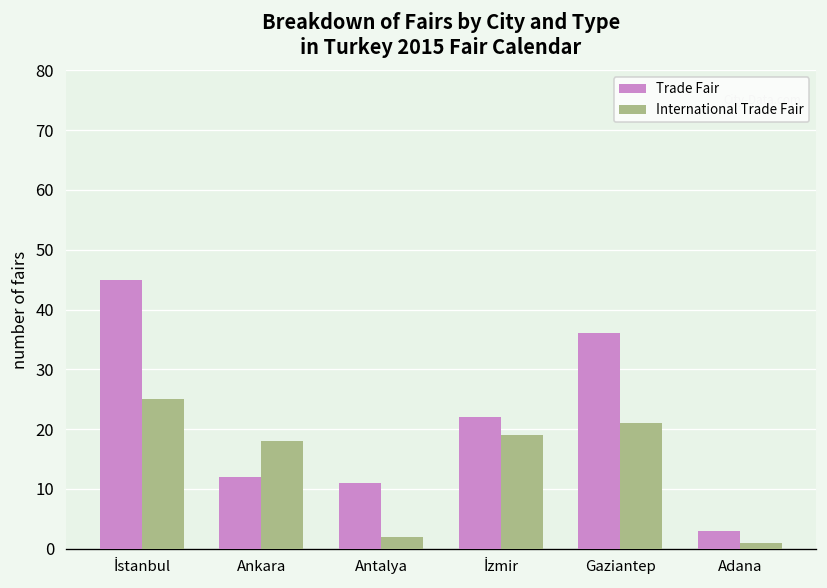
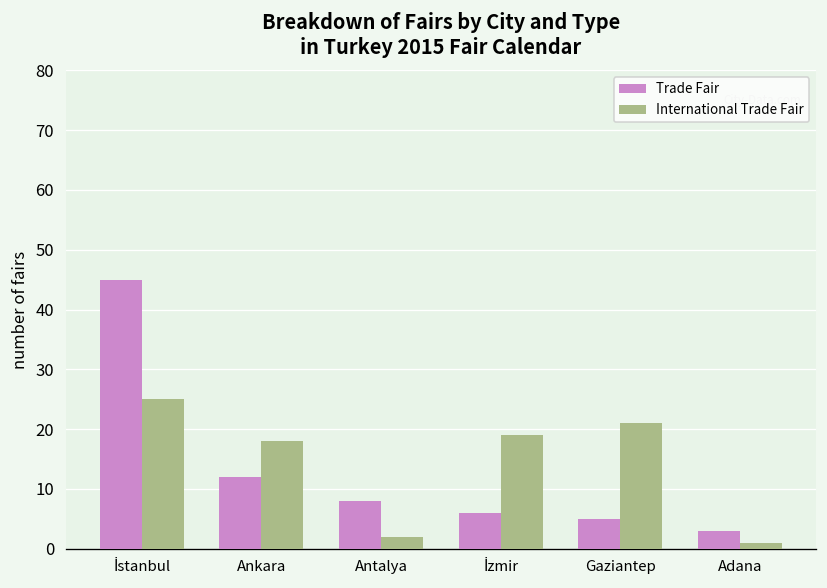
Trade Fair, Antalya: 11 -> 8
Trade Fair, İzmir: 22 -> 6
Trade Fair, Gaziantep: 36 -> 5
